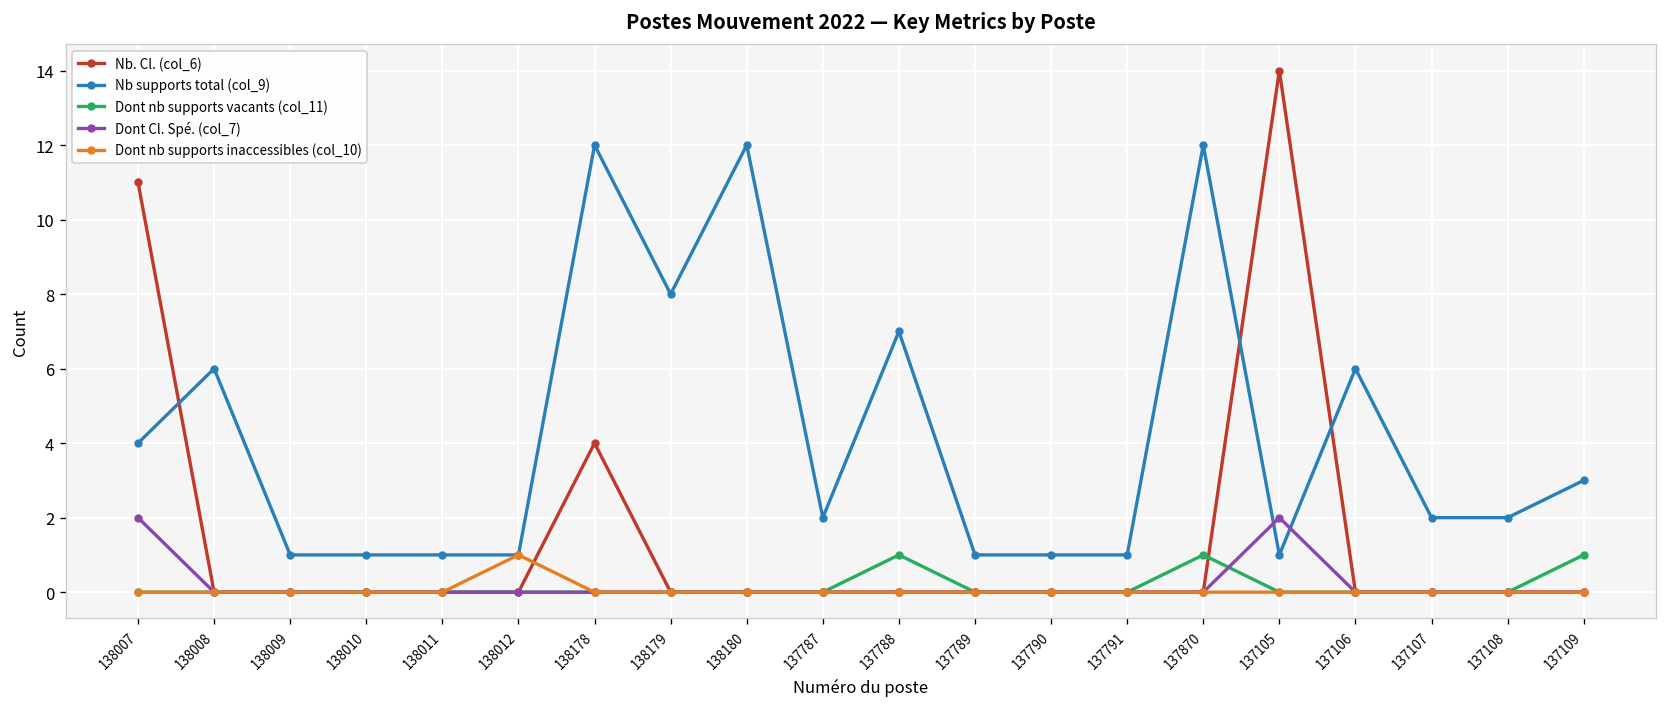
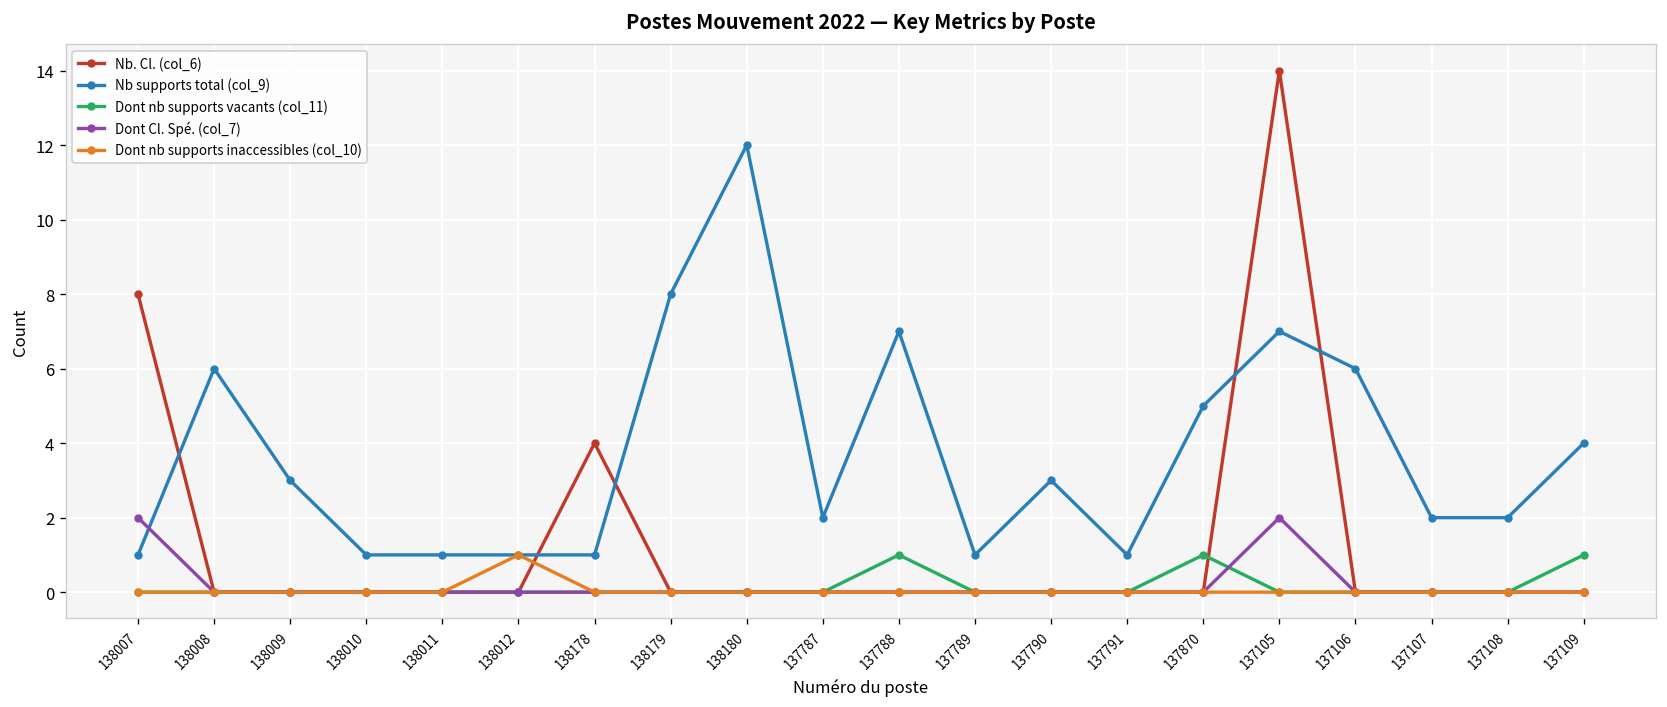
Nb. Cl. (col_6), 138007: 11 -> 8
Nb supports total (col_9), 138007: 4 -> 1
Nb supports total (col_9), 138009: 1 -> 3
Nb supports total (col_9), 138178: 12 -> 1
Nb supports total (col_9), 137790: 1 -> 3
Nb supports total (col_9), 137870: 12 -> 5
Nb supports total (col_9), 137105: 1 -> 7
Nb supports total (col_9), 137109: 3 -> 4
